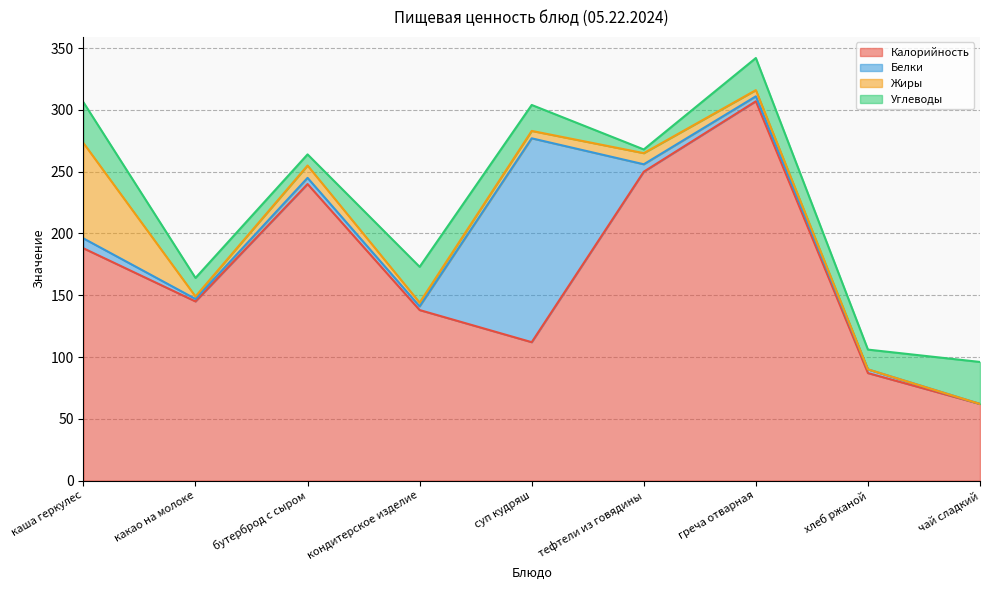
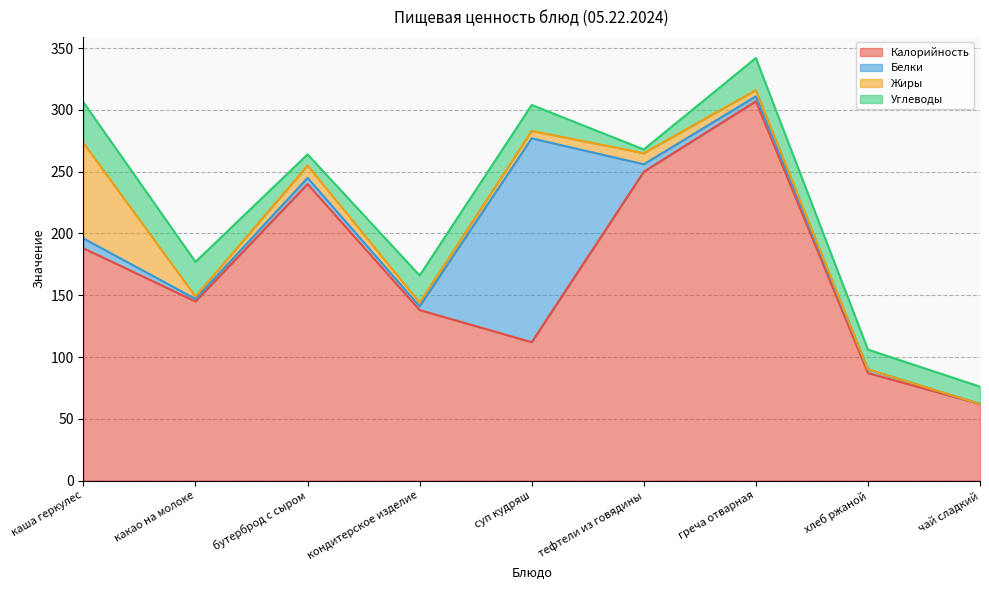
Углеводы, какао на молоке: 15 -> 28
Углеводы, кондитерское изделие: 29 -> 22
Углеводы, чай сладкий: 34 -> 14
